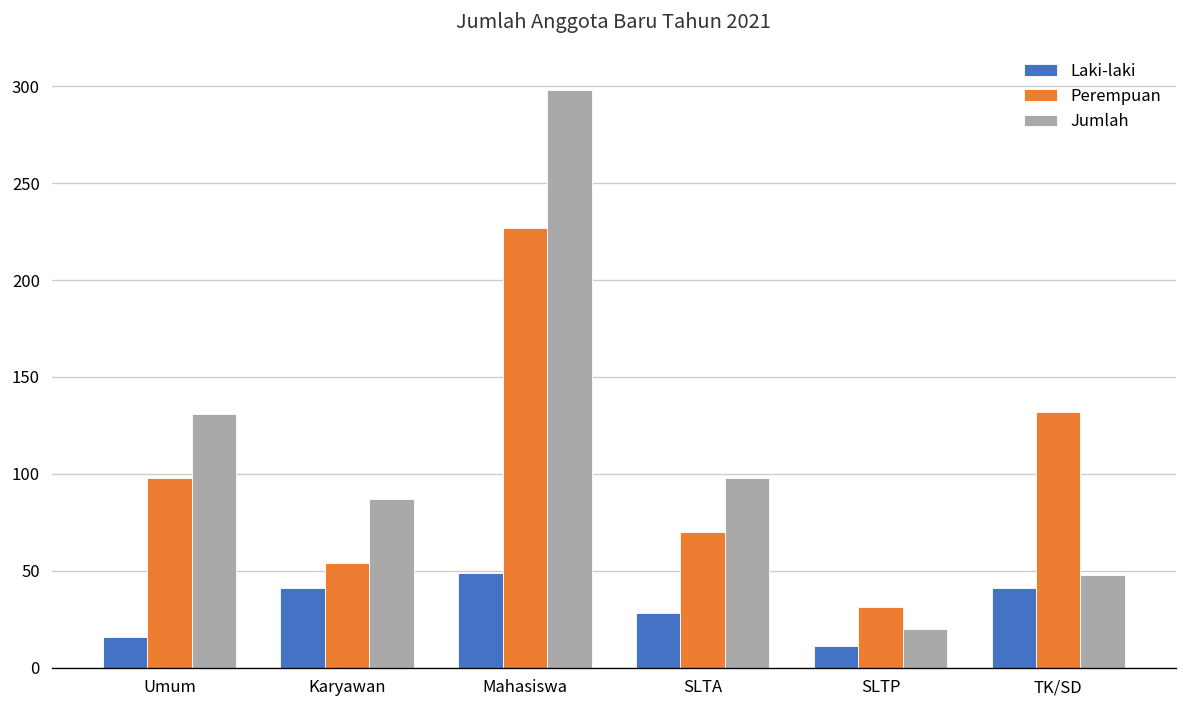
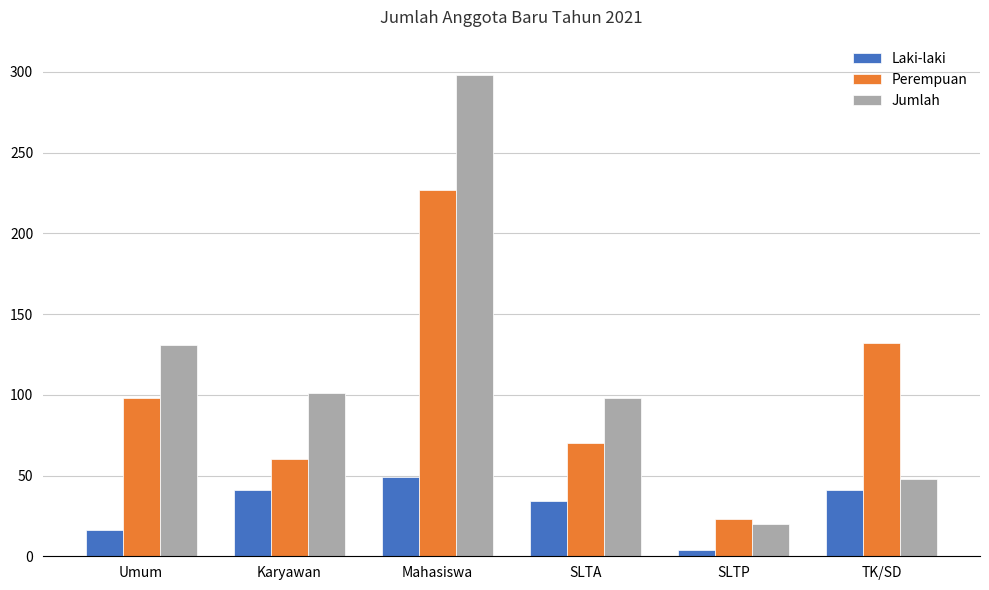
Perempuan, Karyawan: 54 -> 60
Jumlah, Karyawan: 87 -> 101
Laki-laki, SLTA: 28 -> 34
Laki-laki, SLTP: 11 -> 4
Perempuan, SLTP: 31 -> 23
